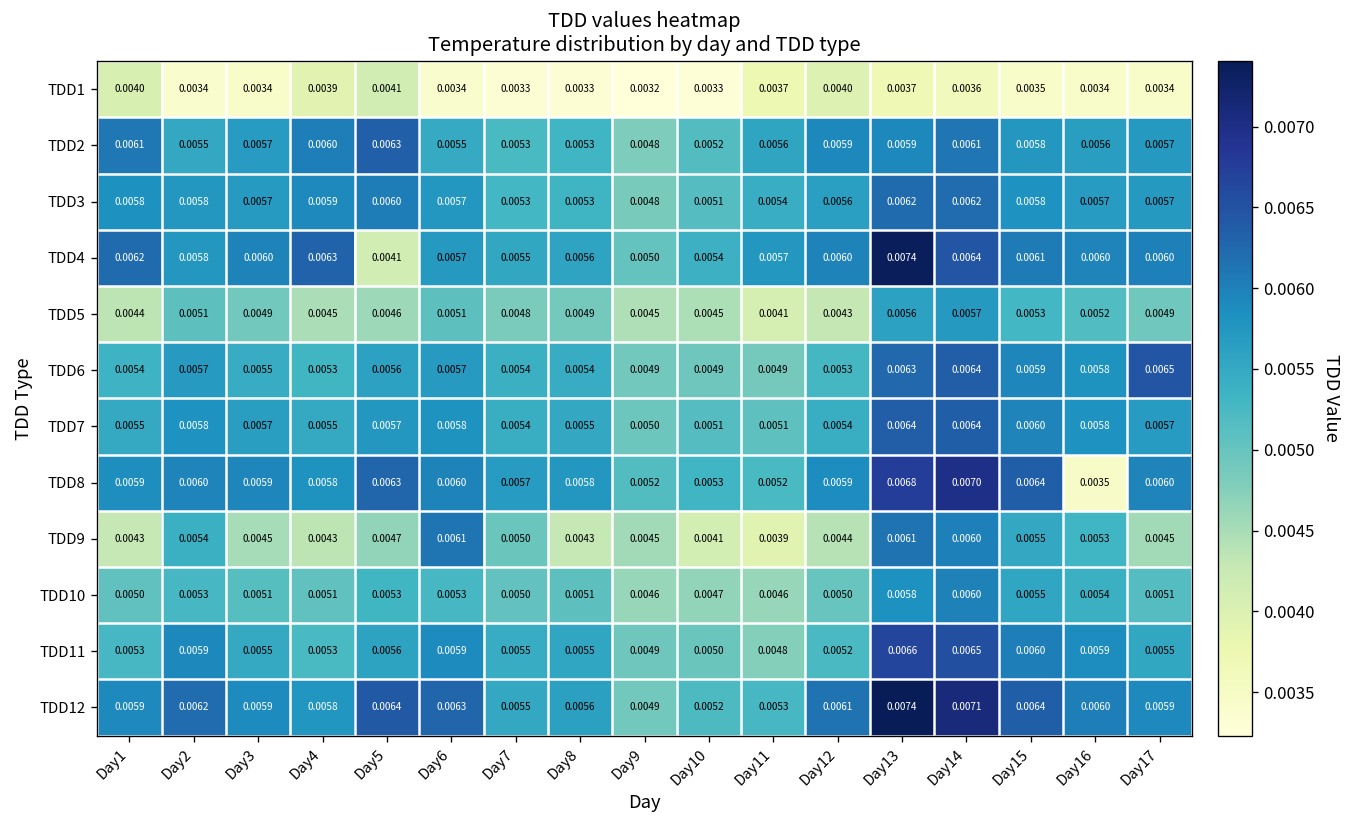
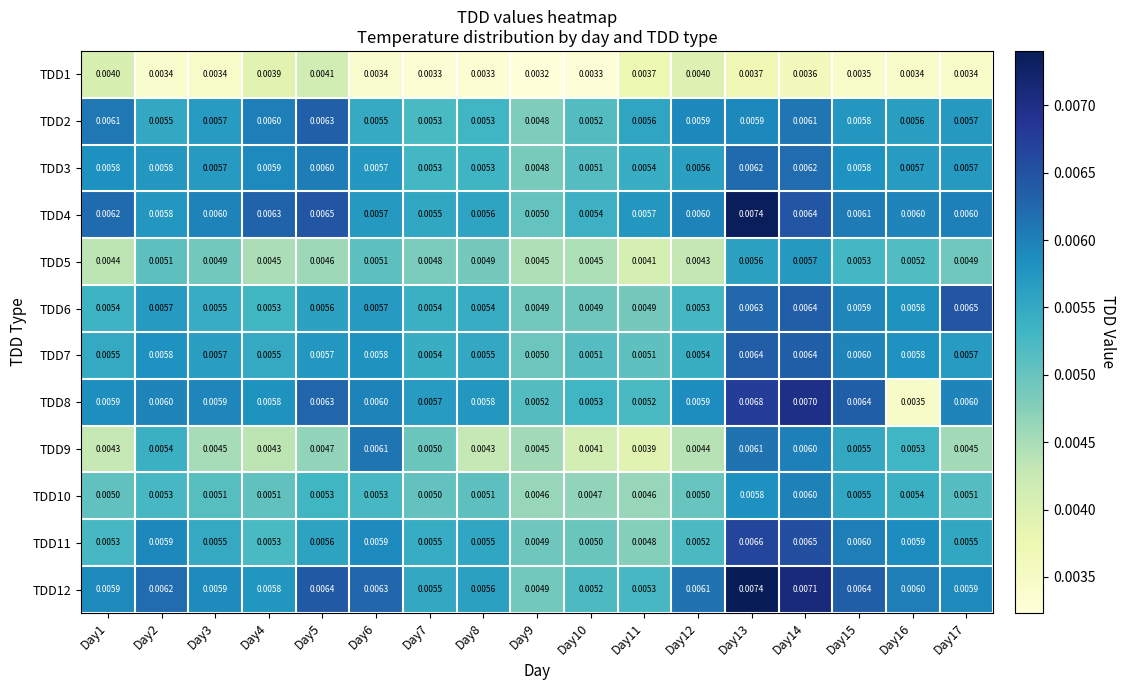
TDD4, Day5: 0.0041 -> 0.0065
